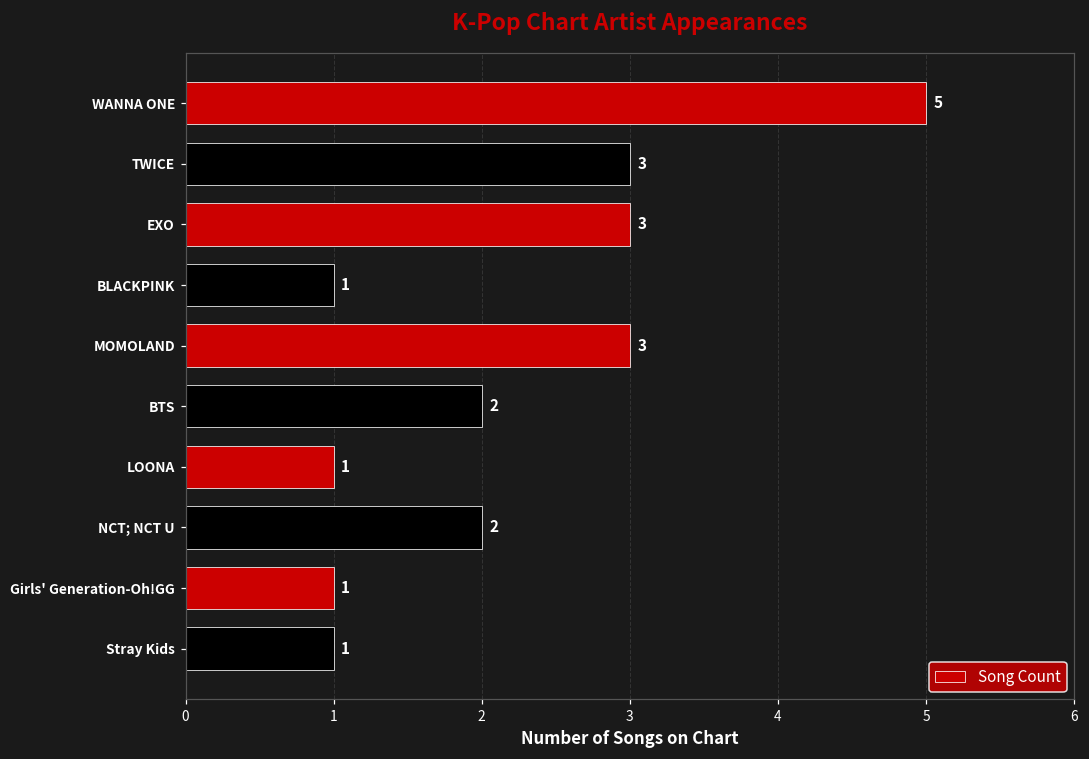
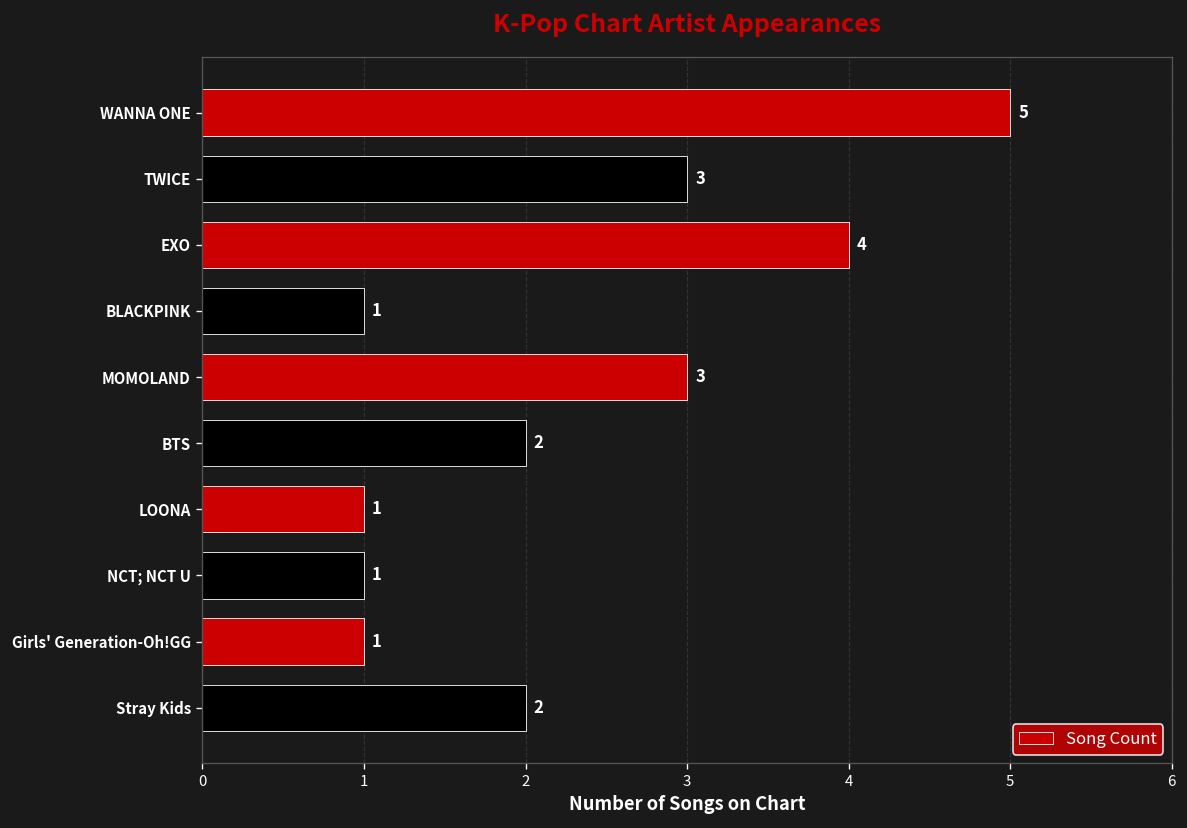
EXO: 3 -> 4
NCT; NCT U: 2 -> 1
Stray Kids: 1 -> 2
